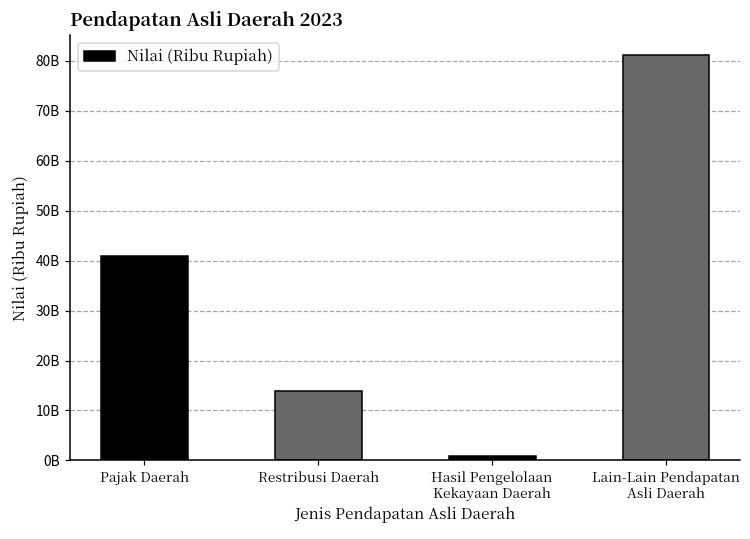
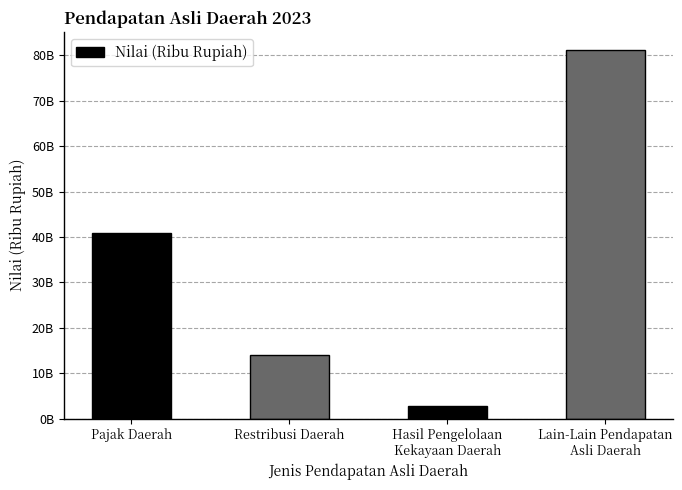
Hasil Pengelolaan Kekayaan Daerah: 1000000000 -> 3000000000
